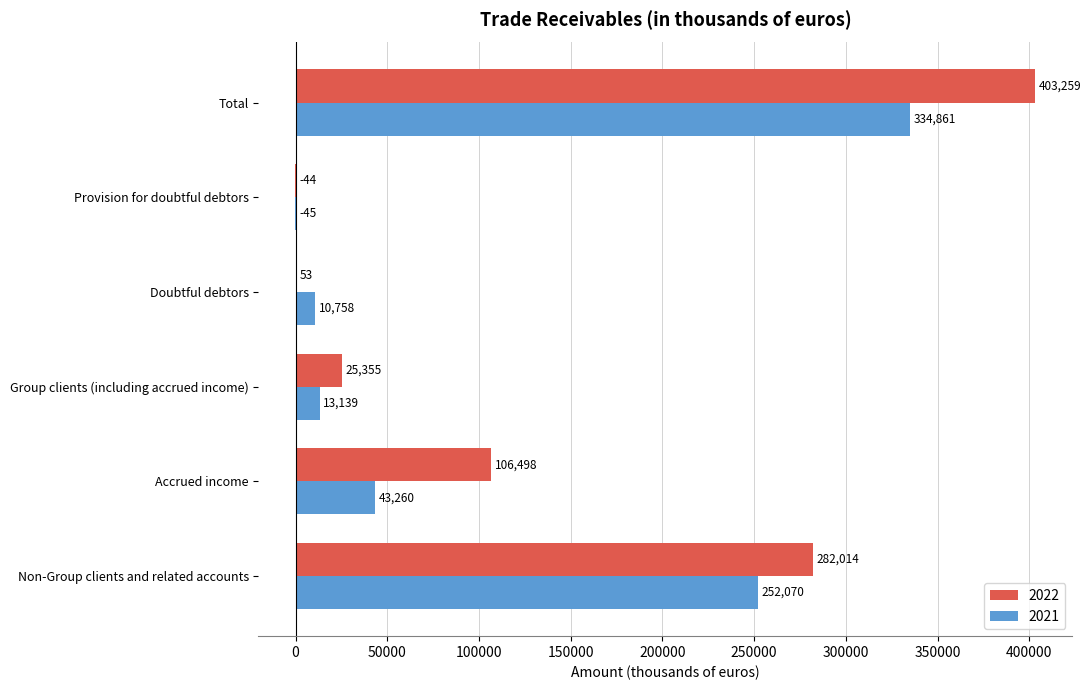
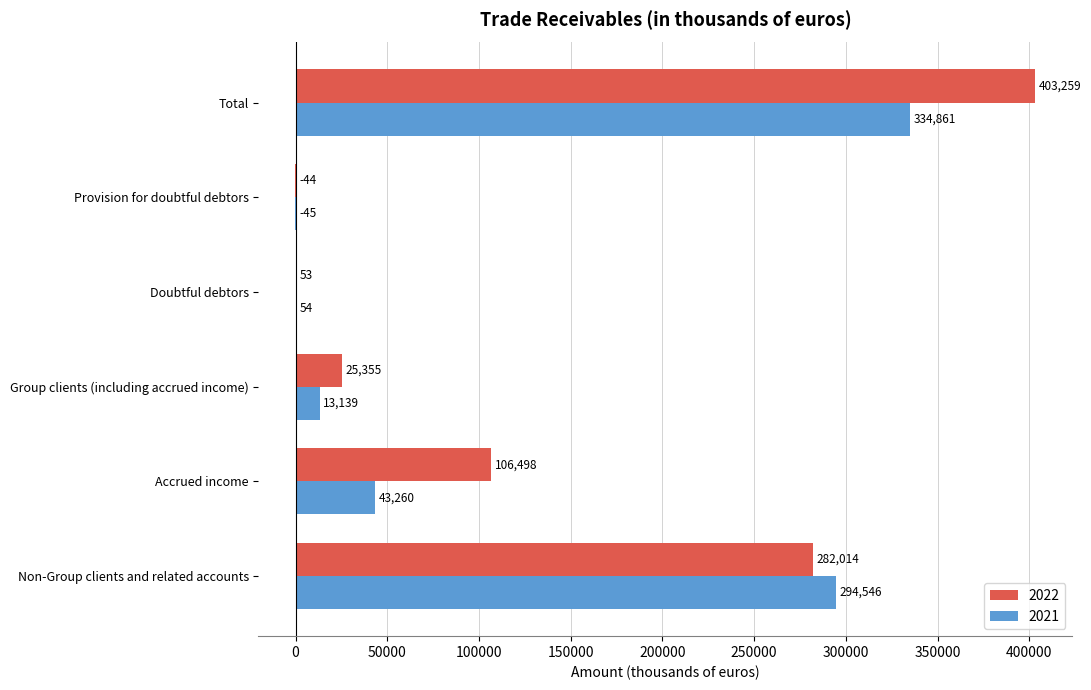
2021, Doubtful debtors: 10,758 -> 54
2021, Non-Group clients and related accounts: 252,070 -> 294,546
